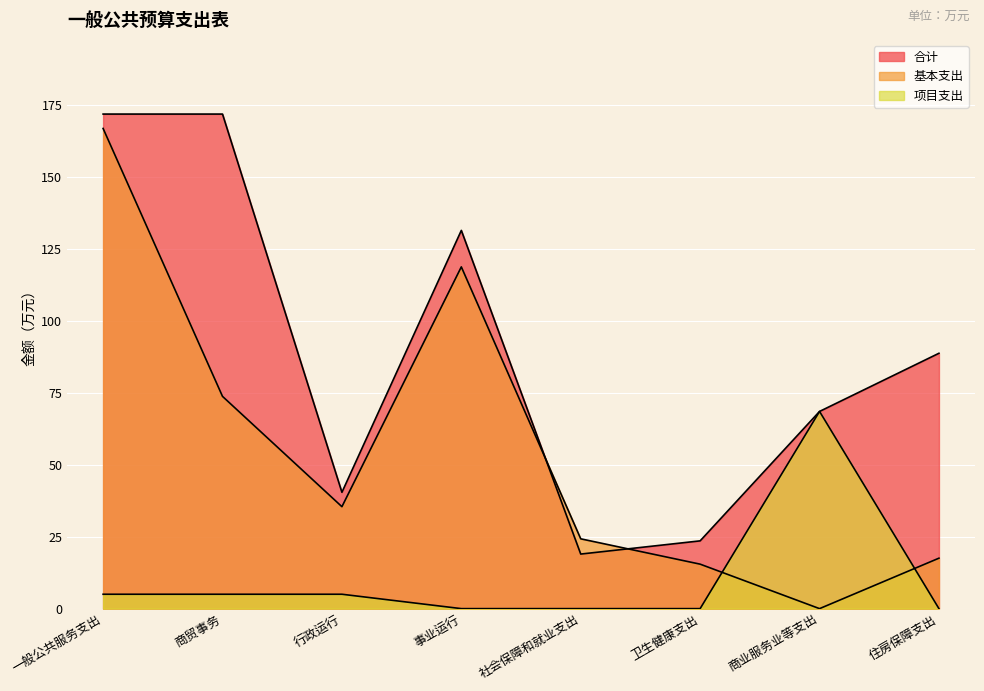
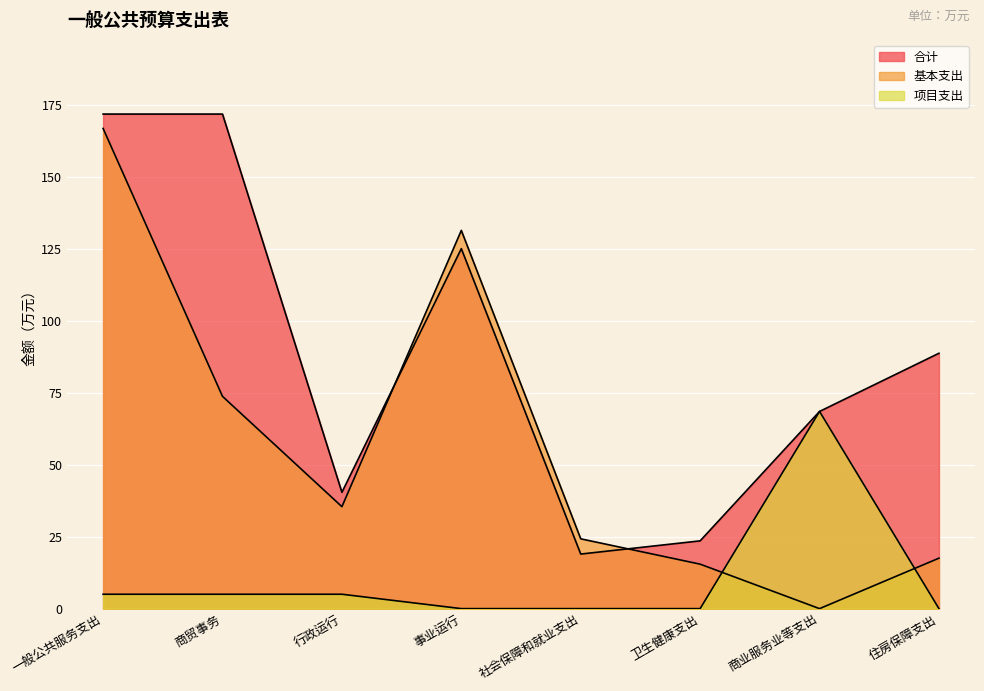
合计, 事业运行: 131 -> 125
基本支出, 事业运行: 119 -> 131
